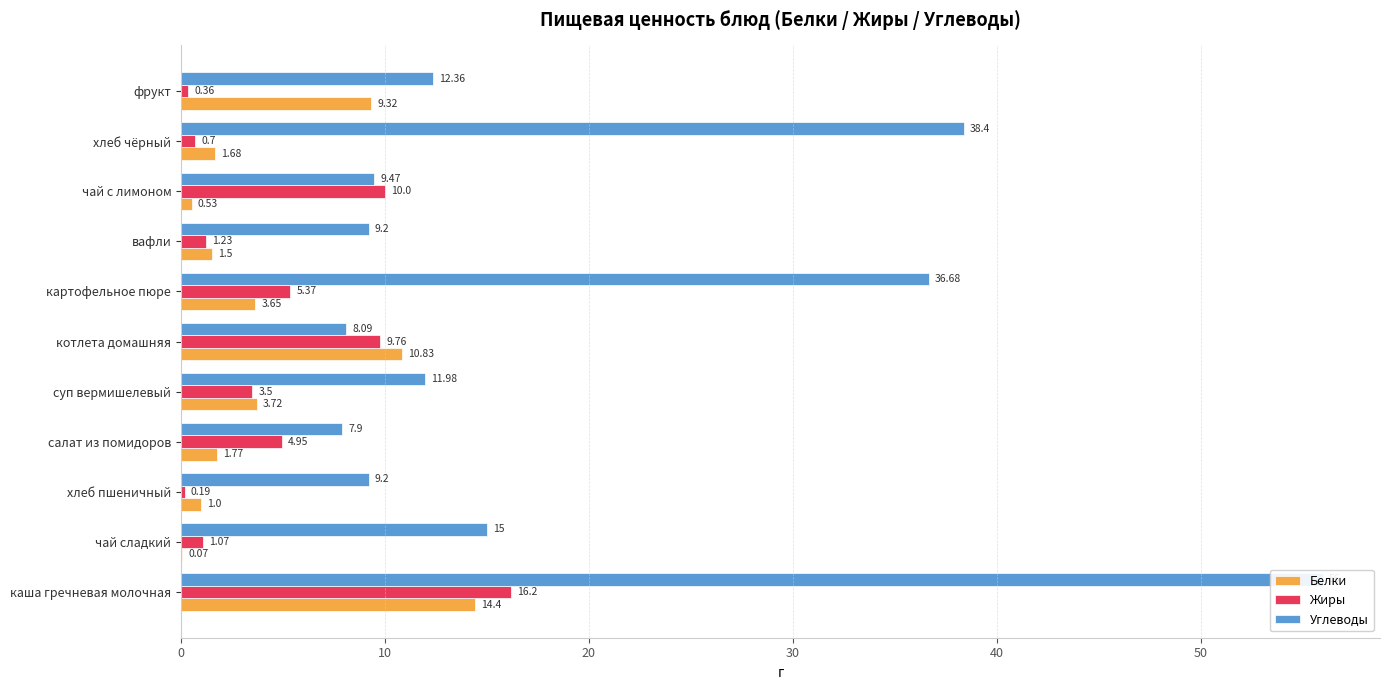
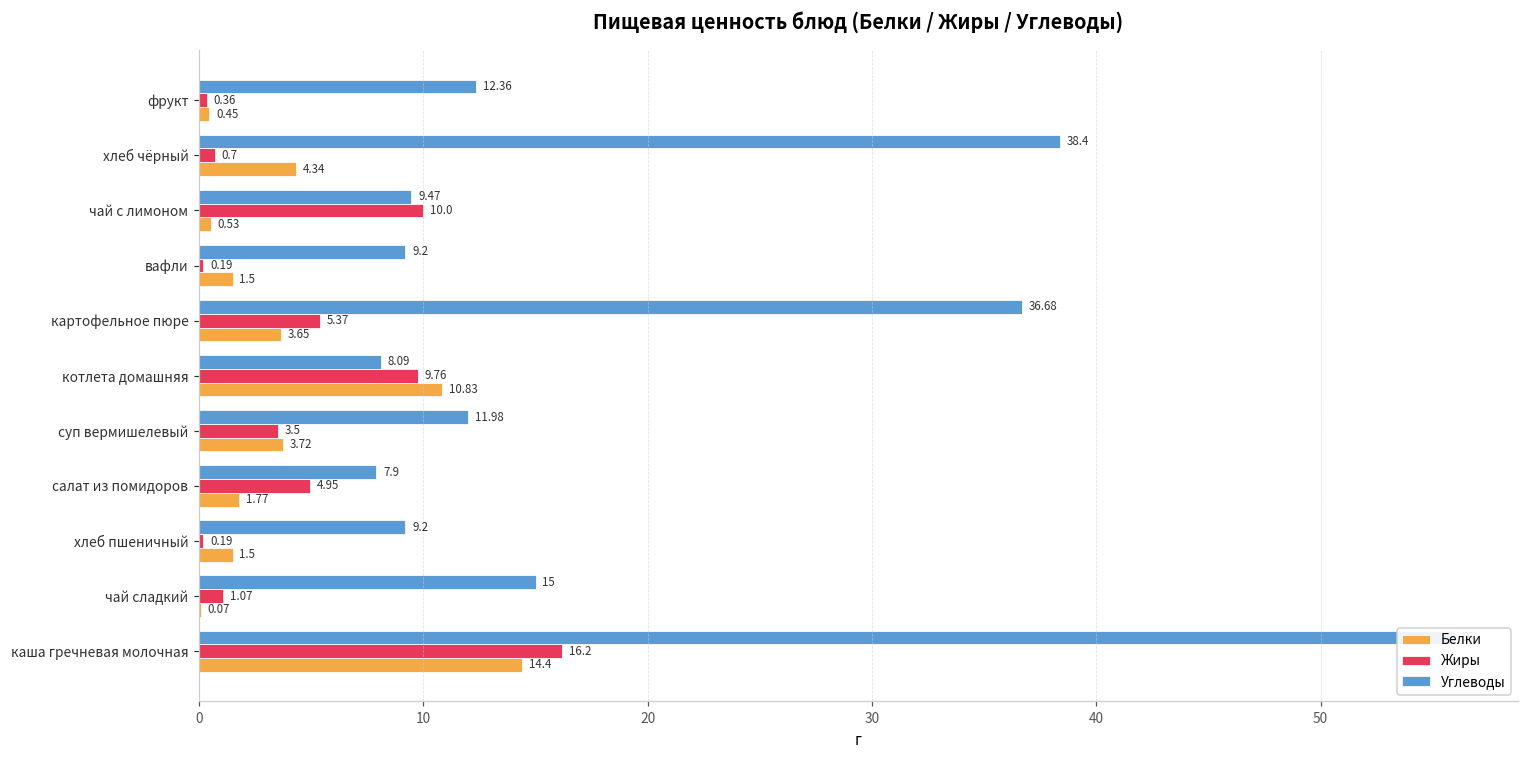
Белки, фрукт: 9.32 -> 0.45
Белки, хлеб чёрный: 1.68 -> 4.34
Жиры, вафли: 1.23 -> 0.19
Белки, хлеб пшеничный: 1.0 -> 1.5
